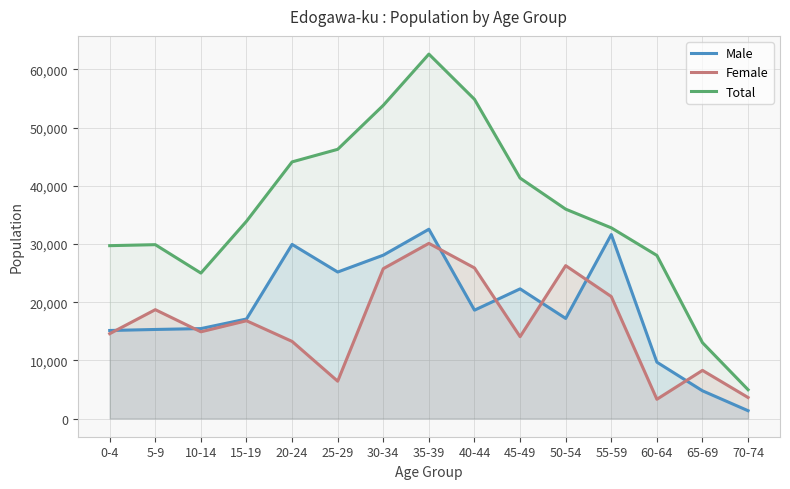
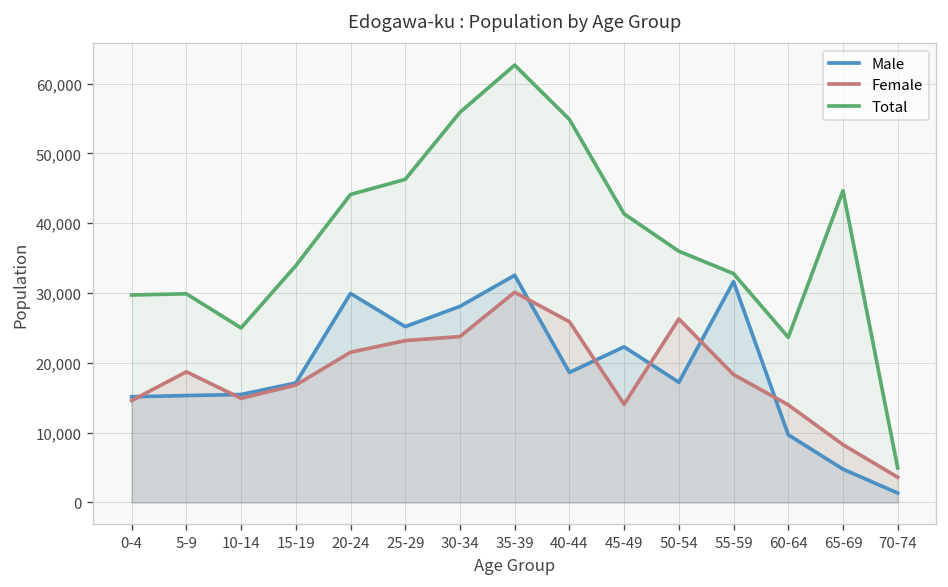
Female, 20-24: 13,000 -> 22,000
Female, 25-29: 6,000 -> 23,000
Female, 30-34: 26,000 -> 24,000
Total, 30-34: 54,000 -> 56,000
Female, 55-59: 21,000 -> 18,000
Female, 60-64: 3,000 -> 14,000
Total, 60-64: 28,000 -> 24,000
Total, 65-69: 13,000 -> 45,000
